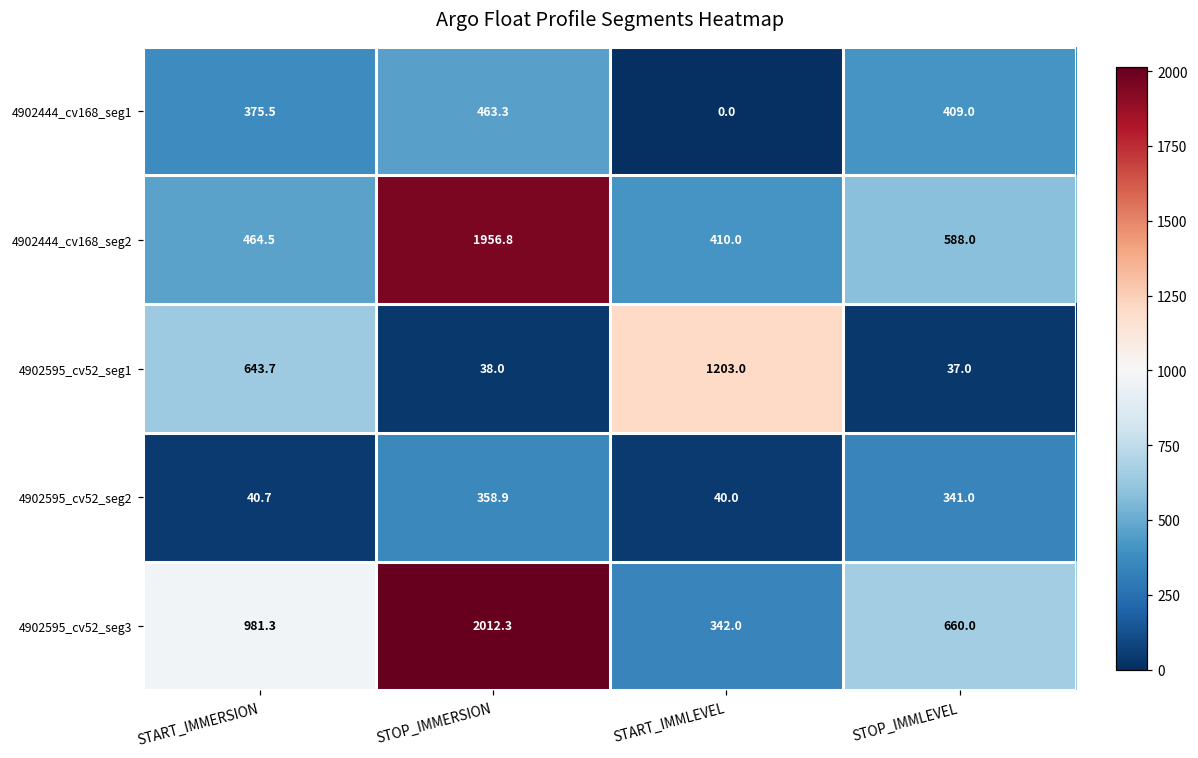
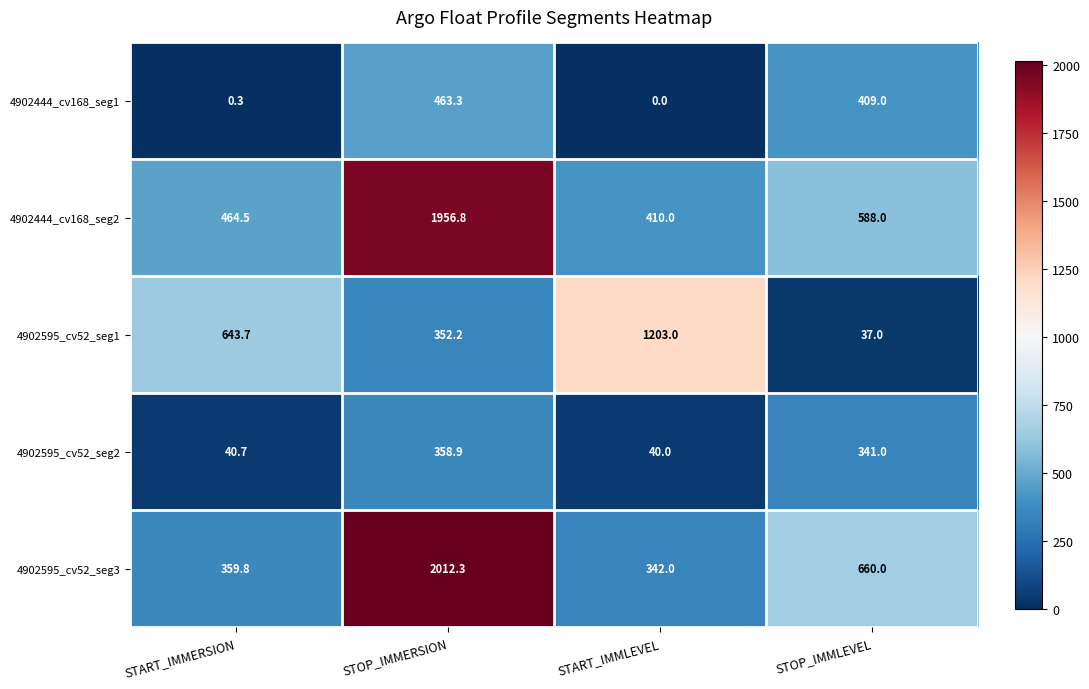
4902444_cv168_seg1, START_IMMERSION: 375.5 -> 0.3
4902595_cv52_seg1, STOP_IMMERSION: 38.0 -> 352.2
4902595_cv52_seg3, START_IMMERSION: 981.3 -> 359.8
